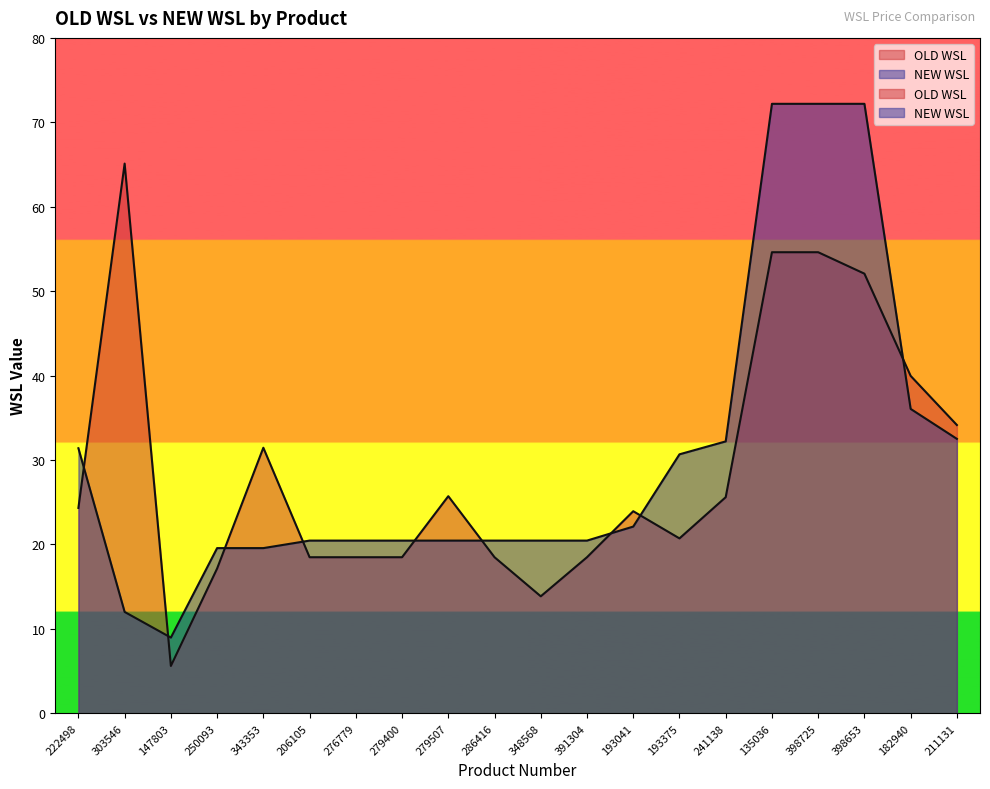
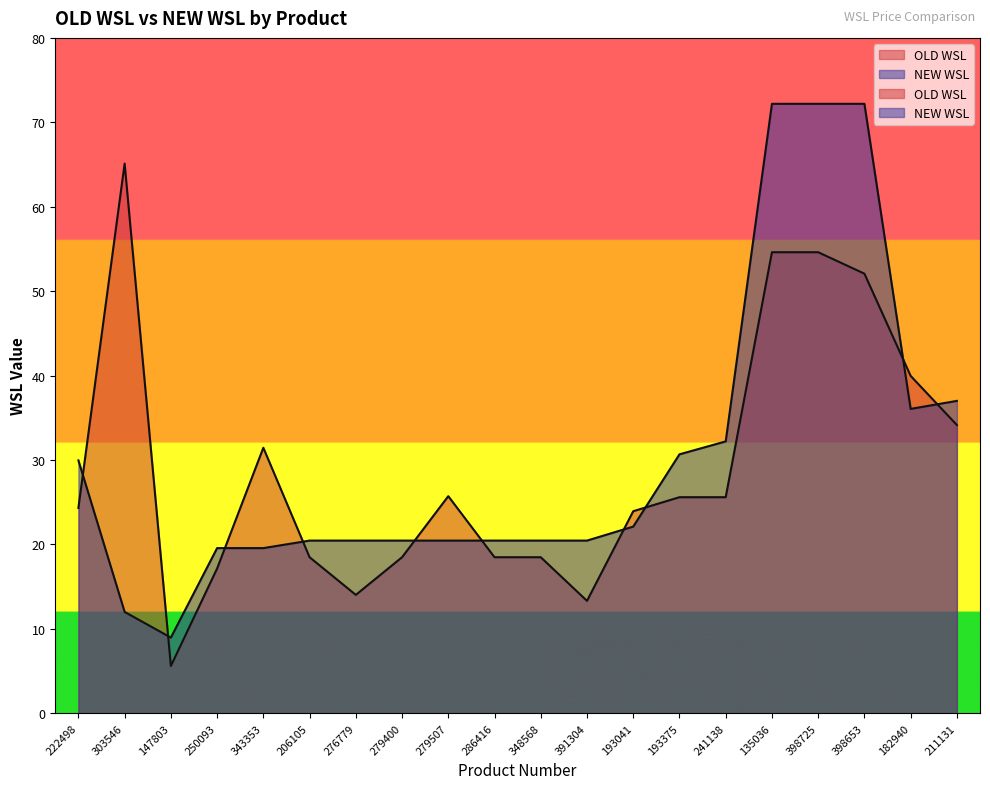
NEW WSL, 222498: 31 -> 30
OLD WSL, 276779: 18 -> 14
OLD WSL, 348568: 14 -> 18
OLD WSL, 391304: 18 -> 13
OLD WSL, 193375: 21 -> 26
NEW WSL, 211131: 33 -> 37
